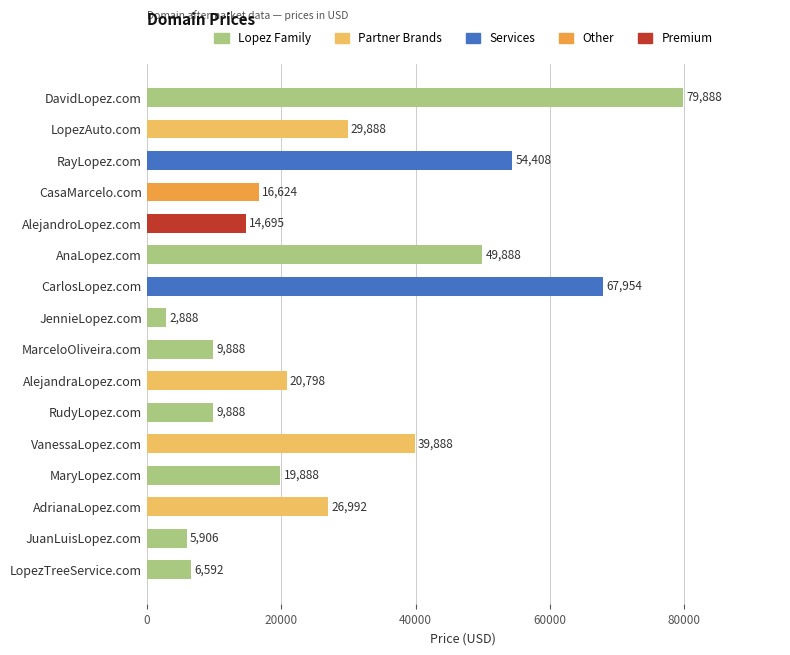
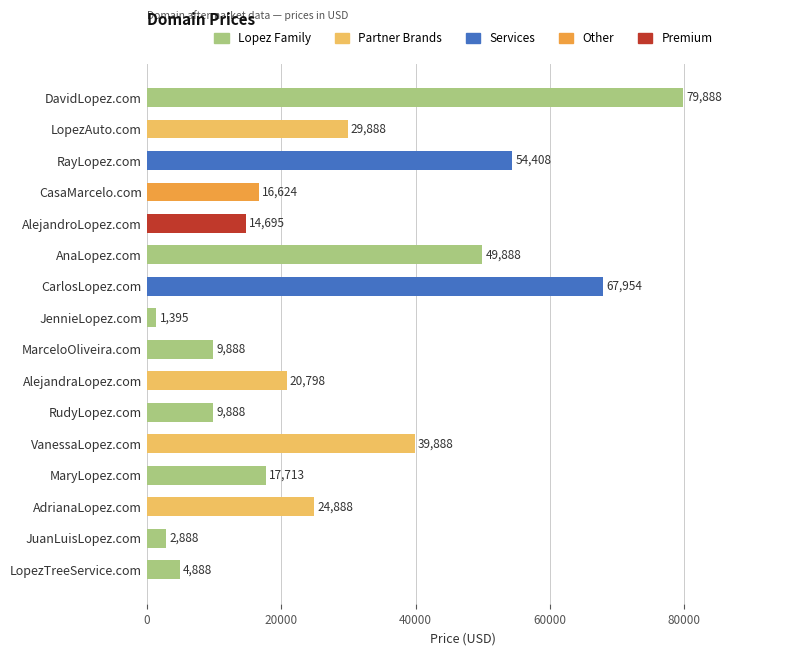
JennieLopez.com: 2,888 -> 1,395
MaryLopez.com: 19,888 -> 17,713
AdrianaLopez.com: 26,992 -> 24,888
JuanLuisLopez.com: 5,906 -> 2,888
LopezTreeService.com: 6,592 -> 4,888
